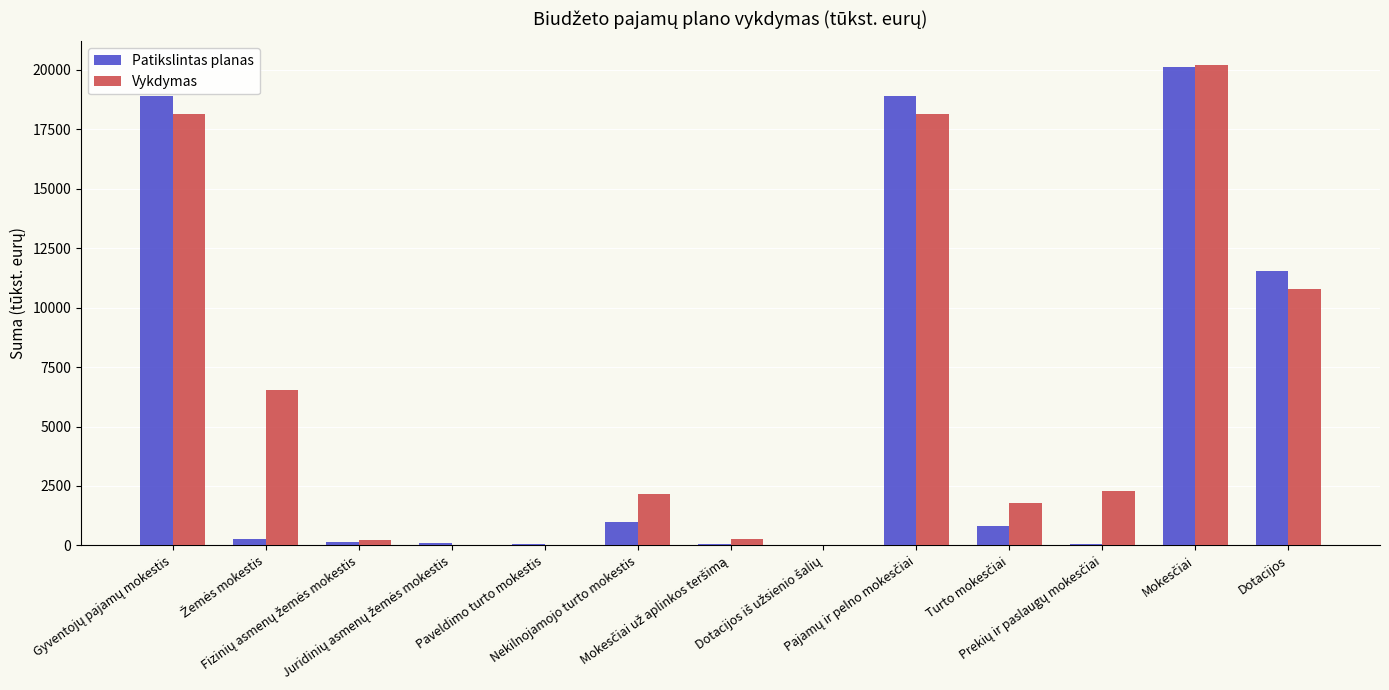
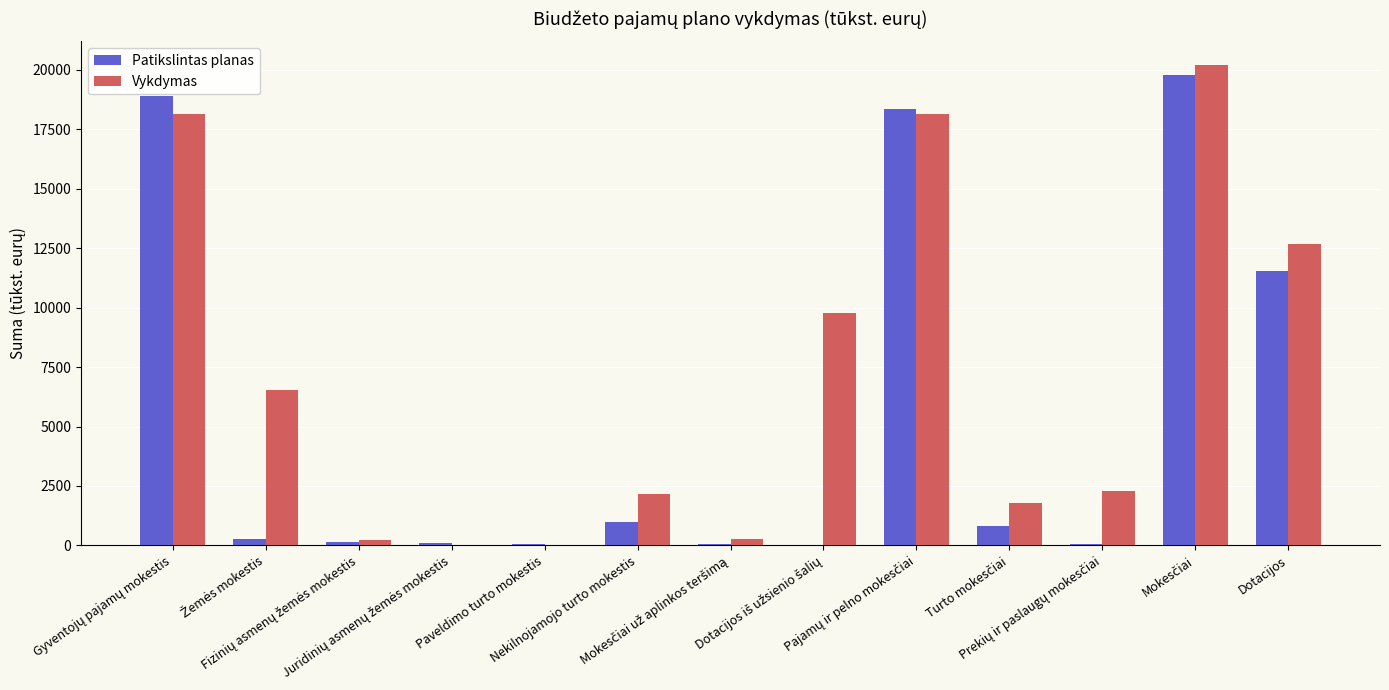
Vykdymas, Dotacijos iš užsienio šalių: 0 -> 9800
Patikslintas planas, Pajamų ir pelno mokesčiai: 18900 -> 18400
Patikslintas planas, Mokesčiai: 20100 -> 19800
Vykdymas, Dotacijos: 10800 -> 12700
